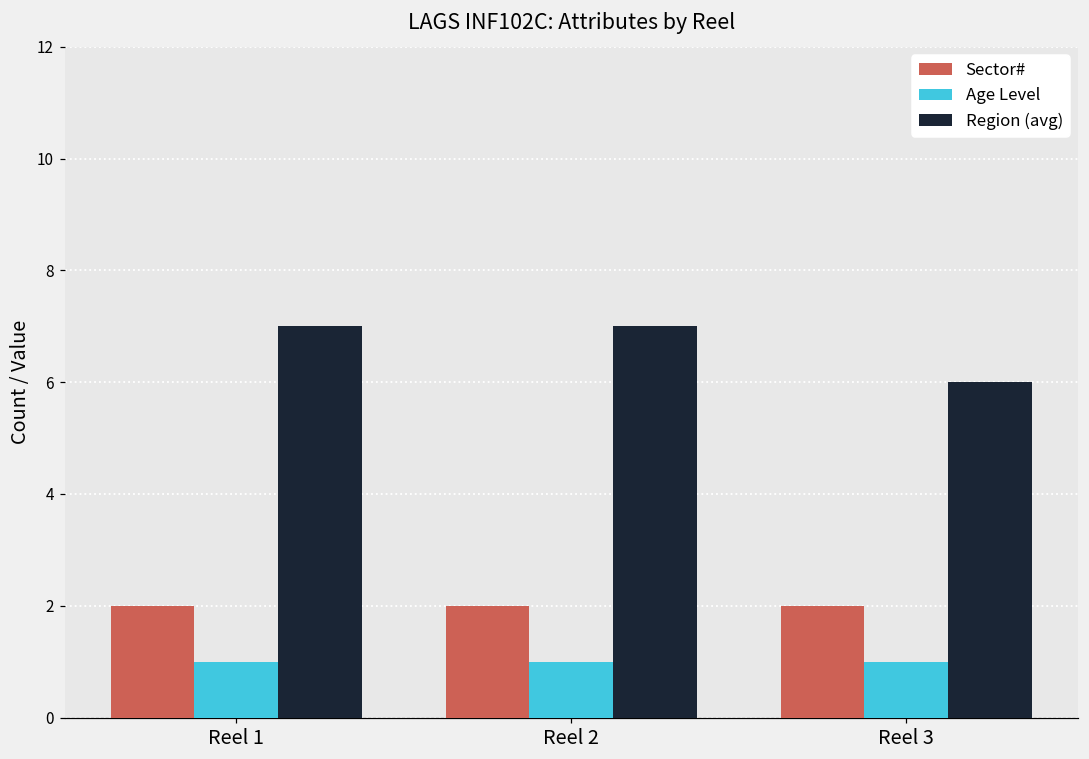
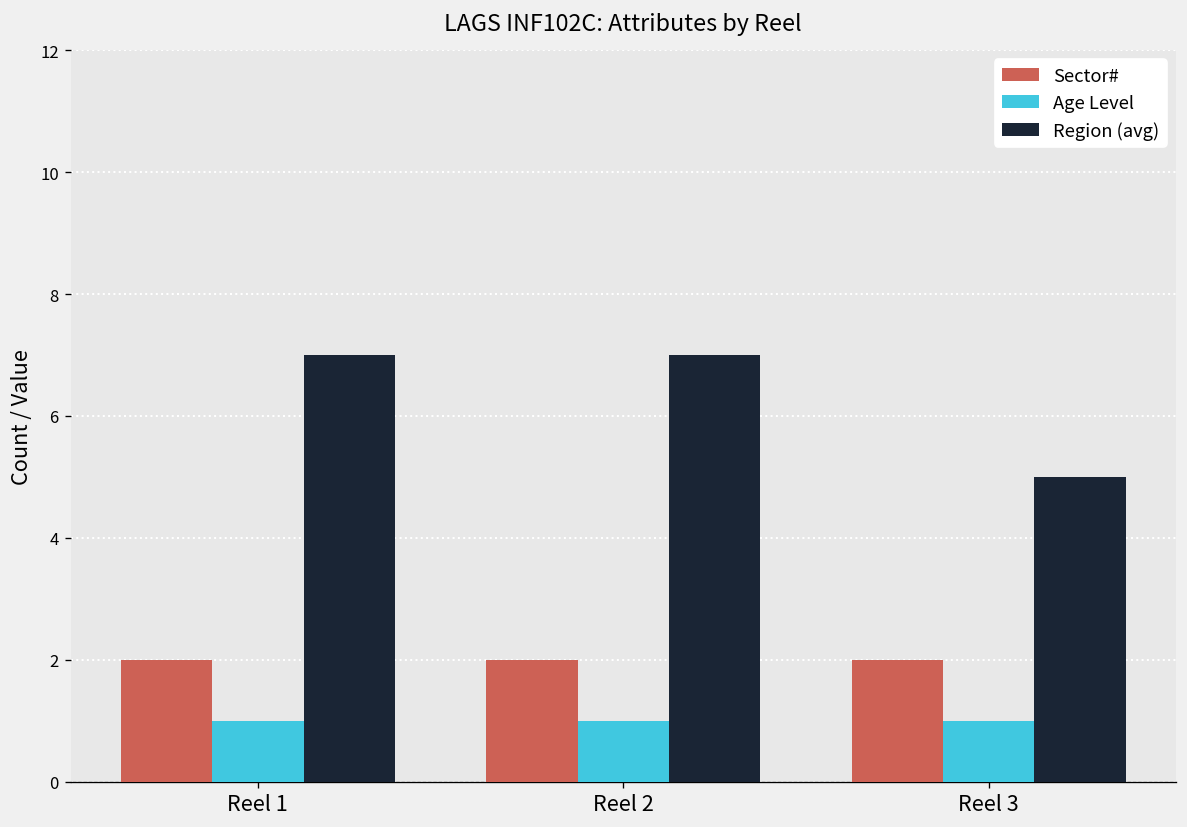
Region (avg), Reel 3: 6 -> 5
